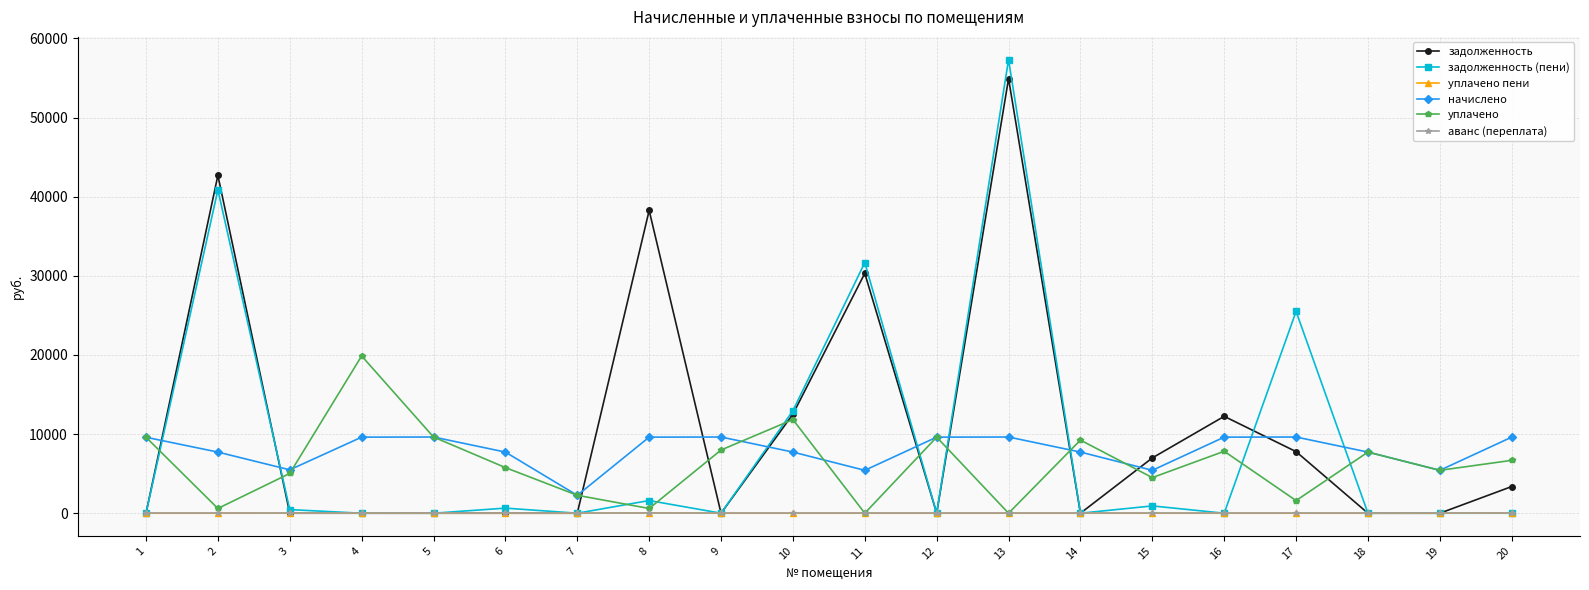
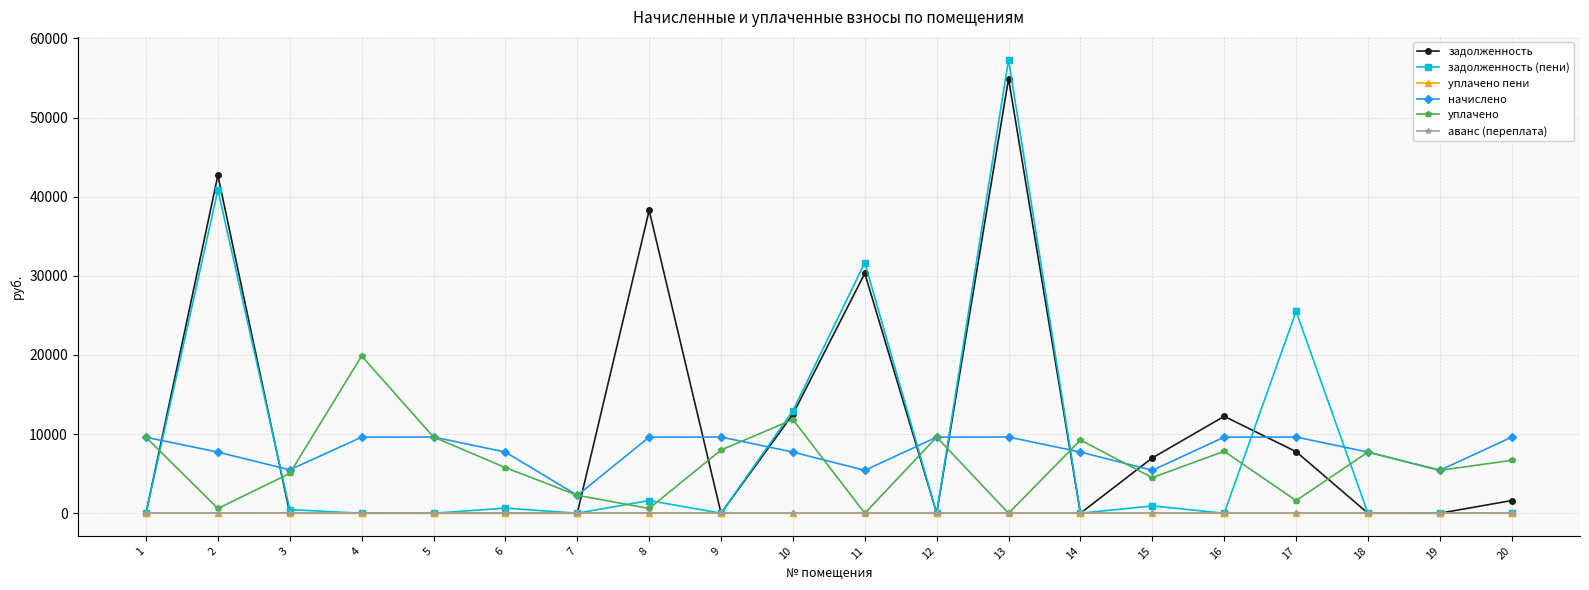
задолженность, 20: 3000 -> 2000
